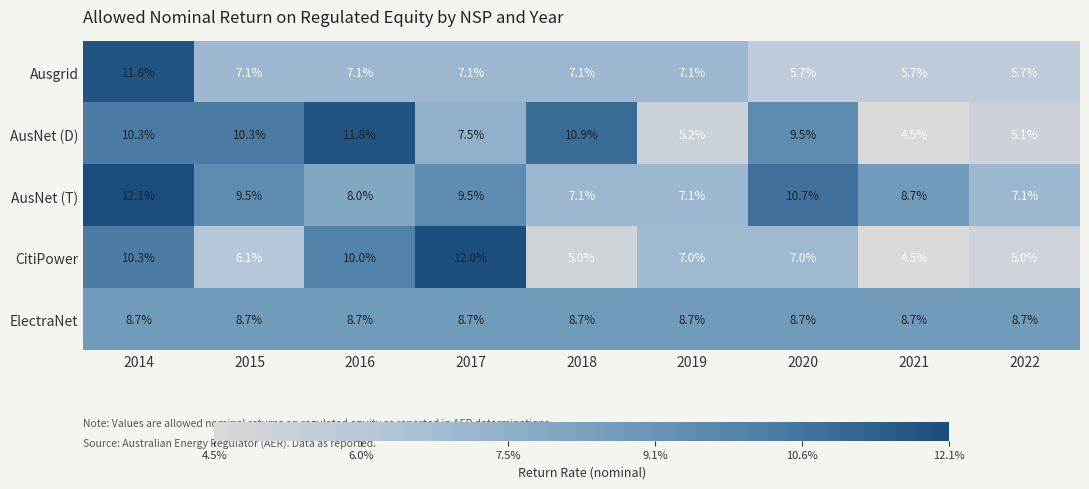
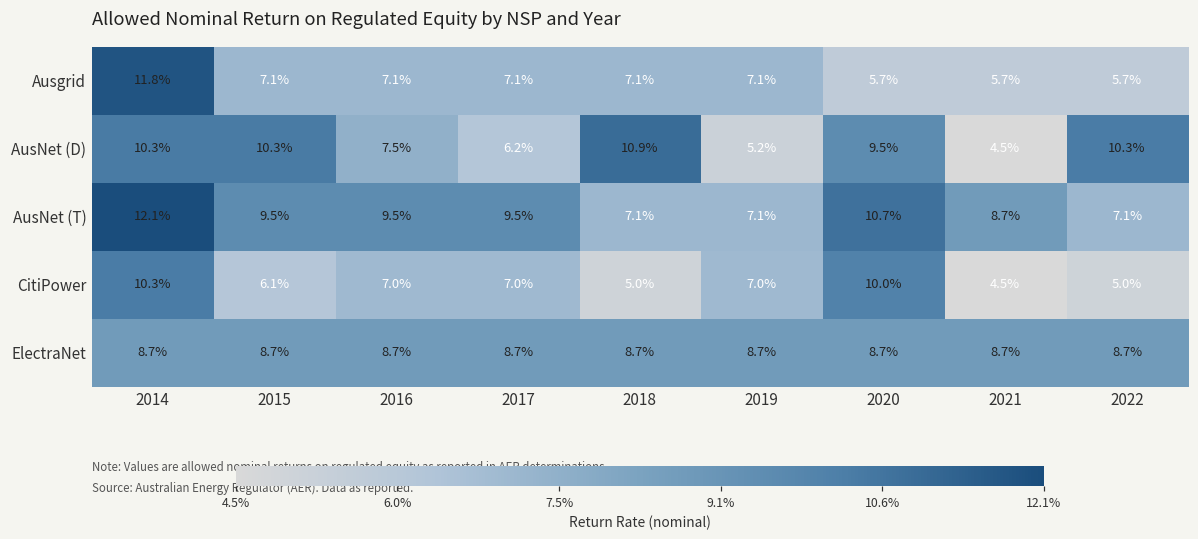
AusNet (D), 2016: 11.8% -> 7.5%
AusNet (D), 2017: 7.5% -> 6.2%
AusNet (D), 2022: 5.1% -> 10.3%
AusNet (T), 2016: 8.0% -> 9.5%
CitiPower, 2016: 10.0% -> 7.0%
CitiPower, 2017: 12.0% -> 7.0%
CitiPower, 2020: 7.0% -> 10.0%
